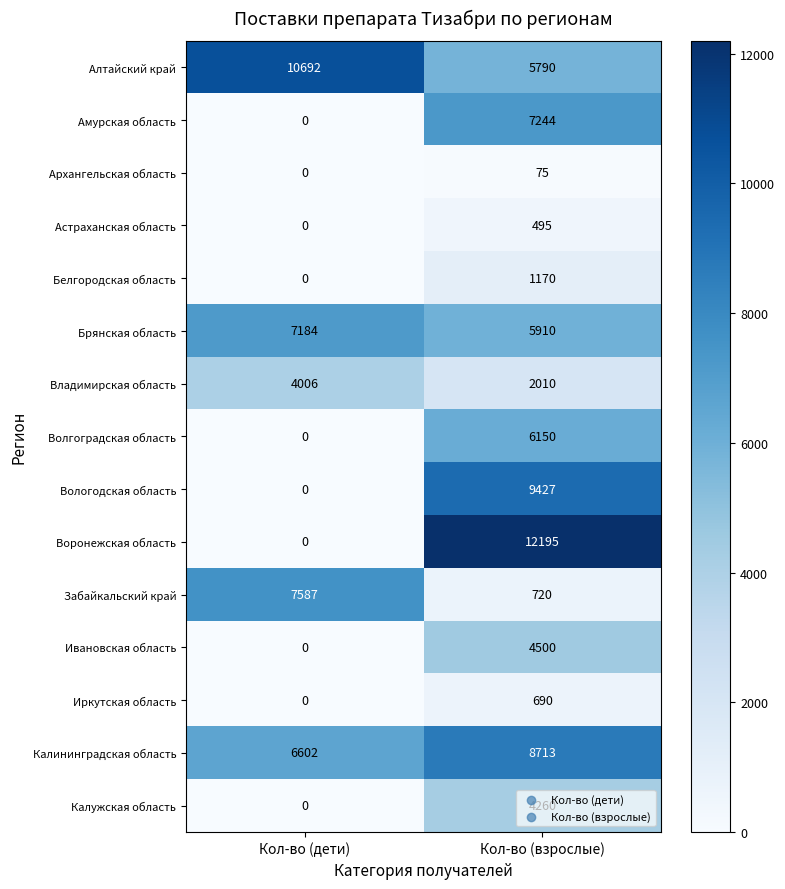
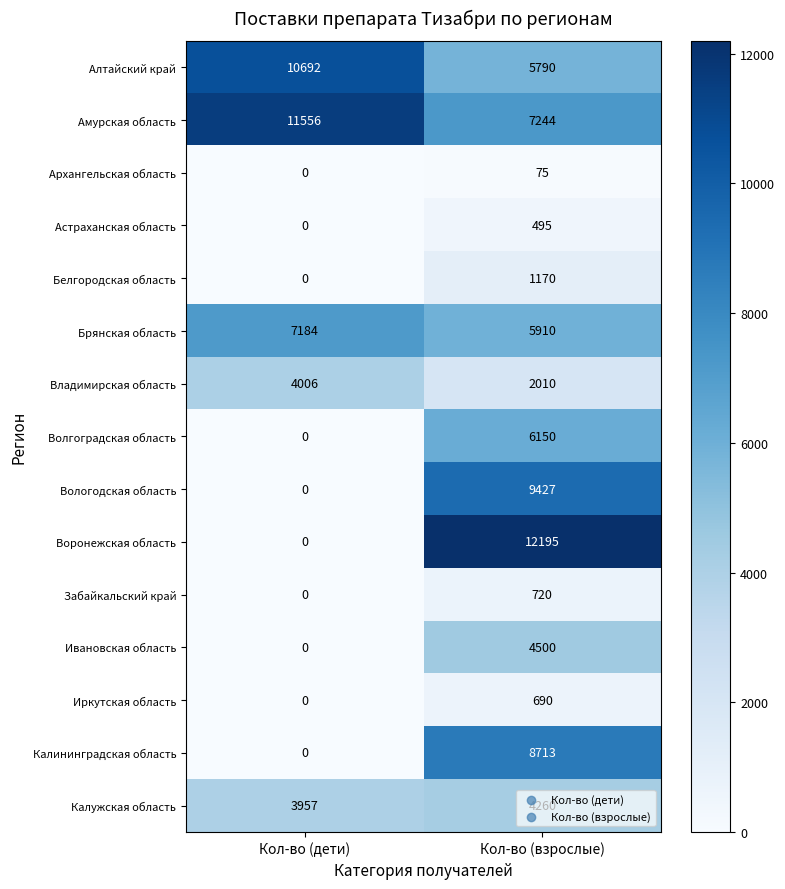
Амурская область, Кол-во (дети): 0 -> 11556
Забайкальский край, Кол-во (дети): 7587 -> 0
Калининградская область, Кол-во (дети): 6602 -> 0
Калужская область, Кол-во (дети): 0 -> 3957
